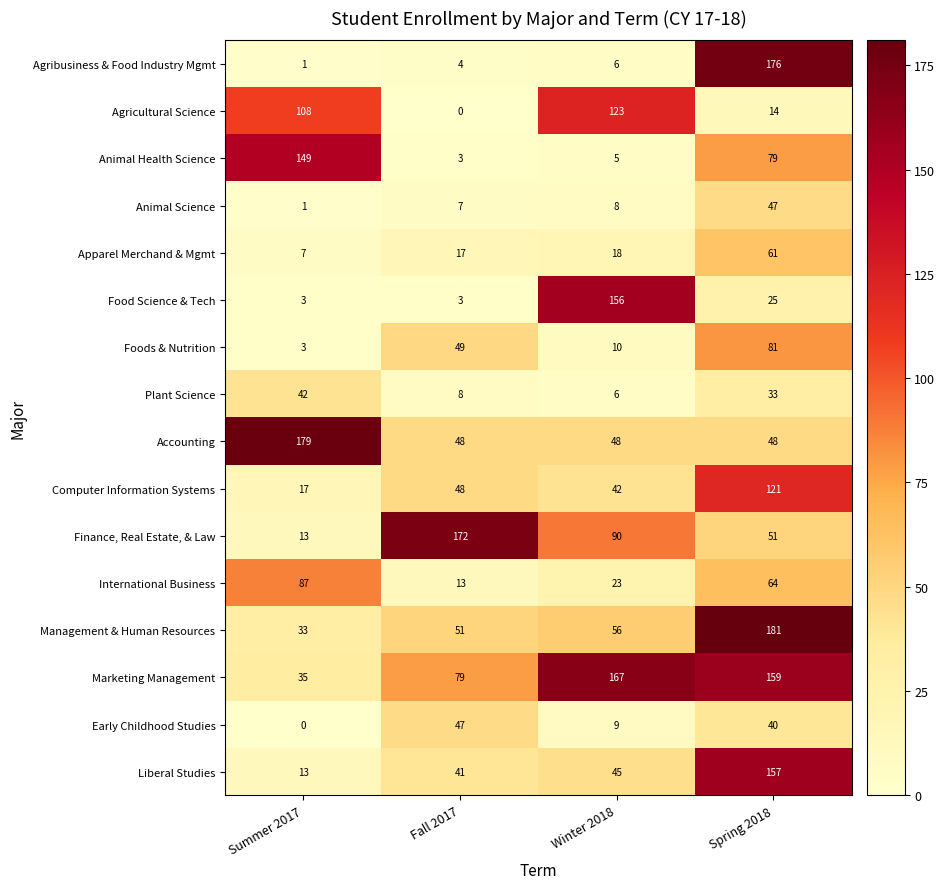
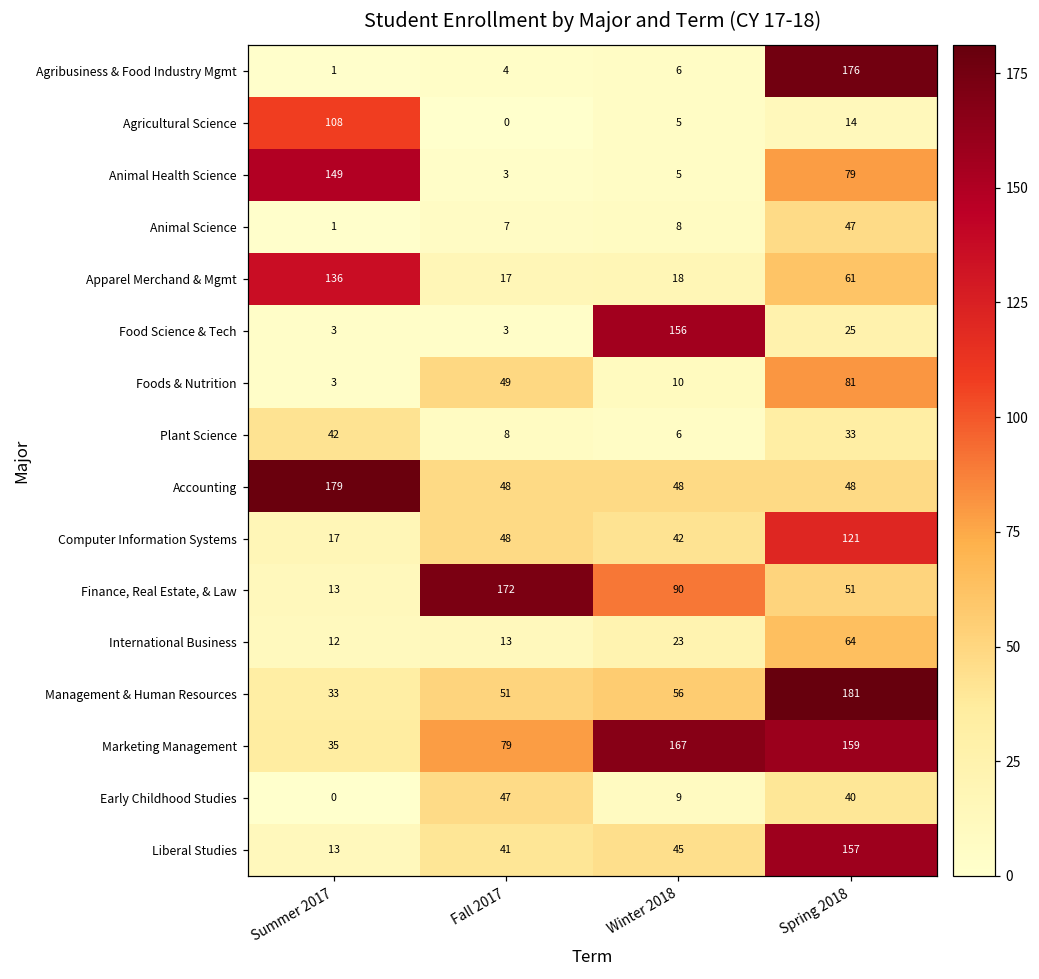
Agricultural Science, Winter 2018: 123 -> 5
Apparel Merchand & Mgmt, Summer 2017: 7 -> 136
International Business, Summer 2017: 87 -> 12
